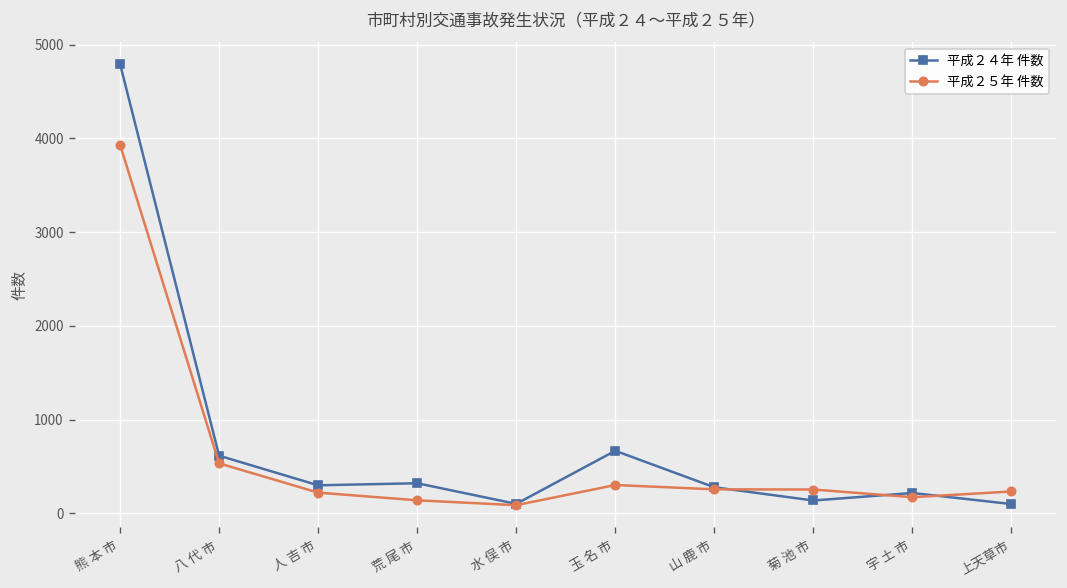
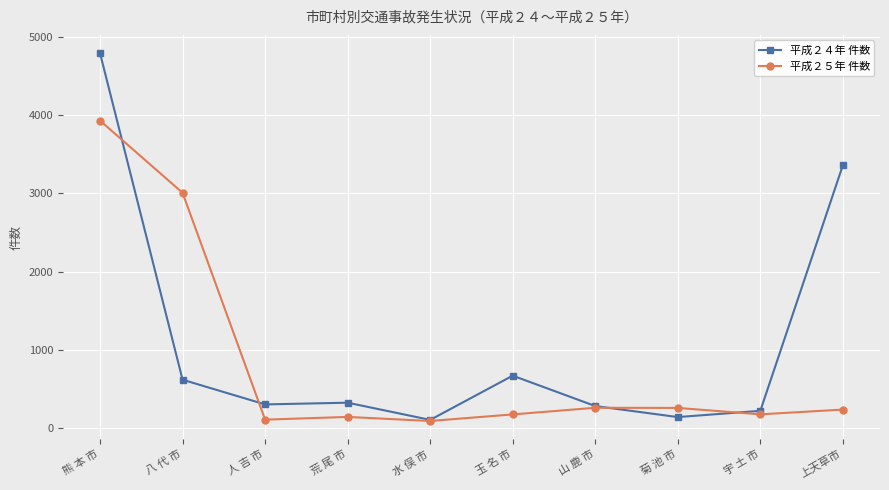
平成２５年 件数, 八 代 市: 500 -> 3000
平成２５年 件数, 人 吉 市: 200 -> 100
平成２５年 件数, 玉 名 市: 300 -> 200
平成２４年 件数, 上天草市: 100 -> 3400
